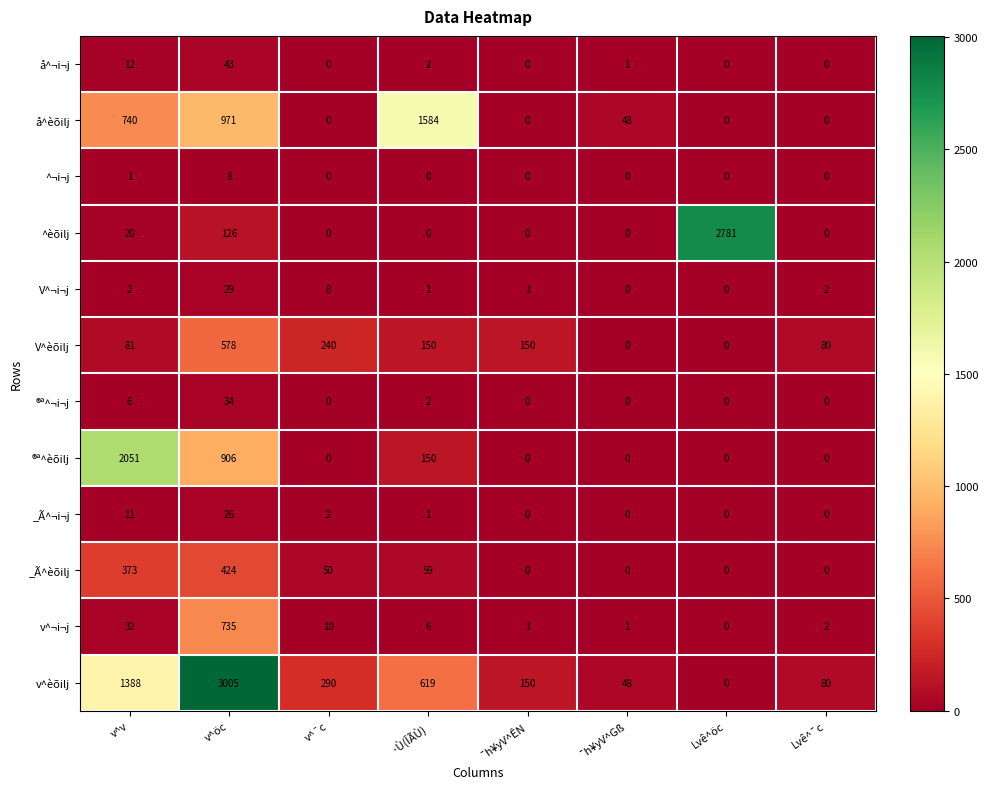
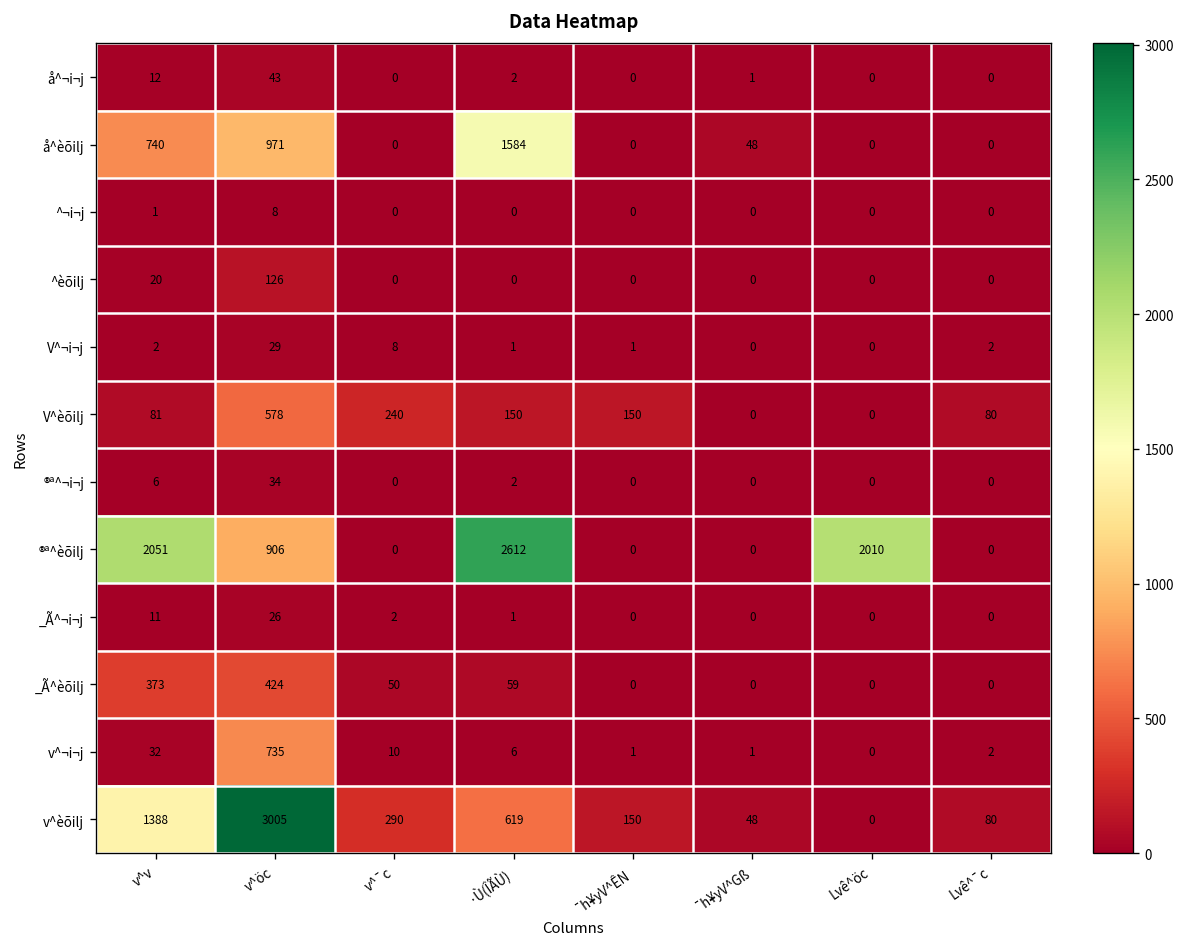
^èõilj, Lvê^öc: 2781 -> 0
®ª^èõilj, ·Ù(ÎÃÙ): 150 -> 2612
®ª^èõilj, Lvê^öc: 0 -> 2010
